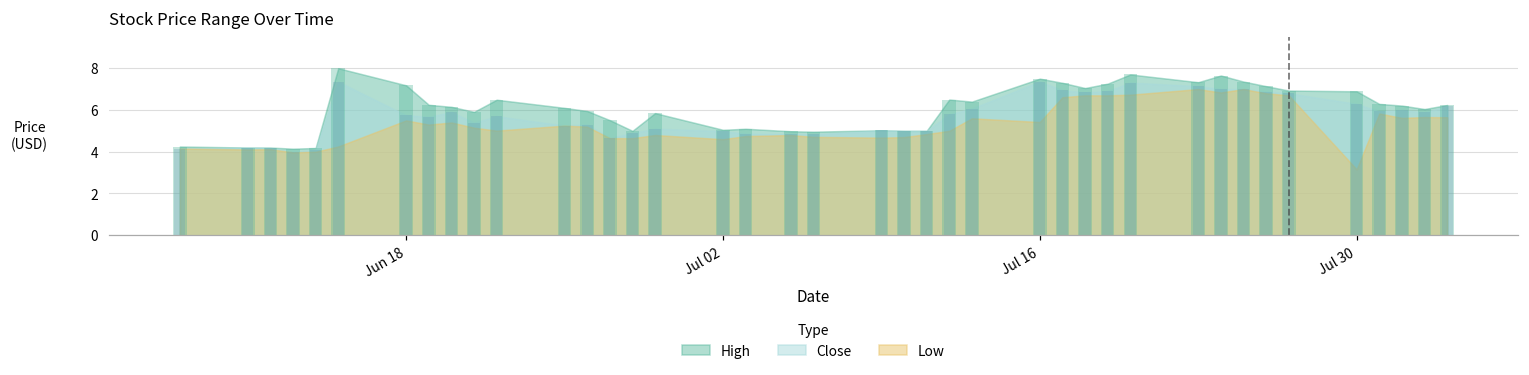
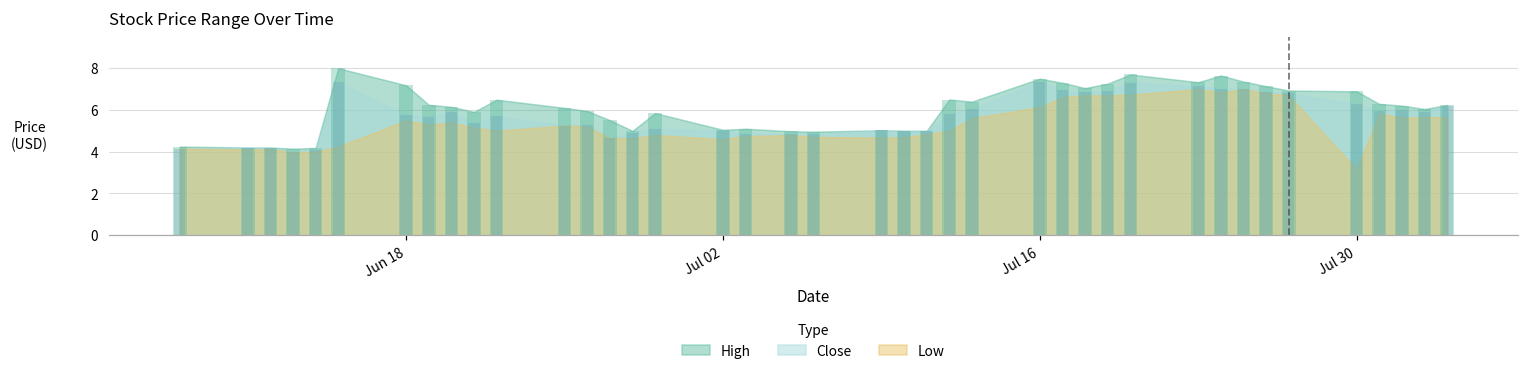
Low, Jul 16: 5.4 -> 6.1
